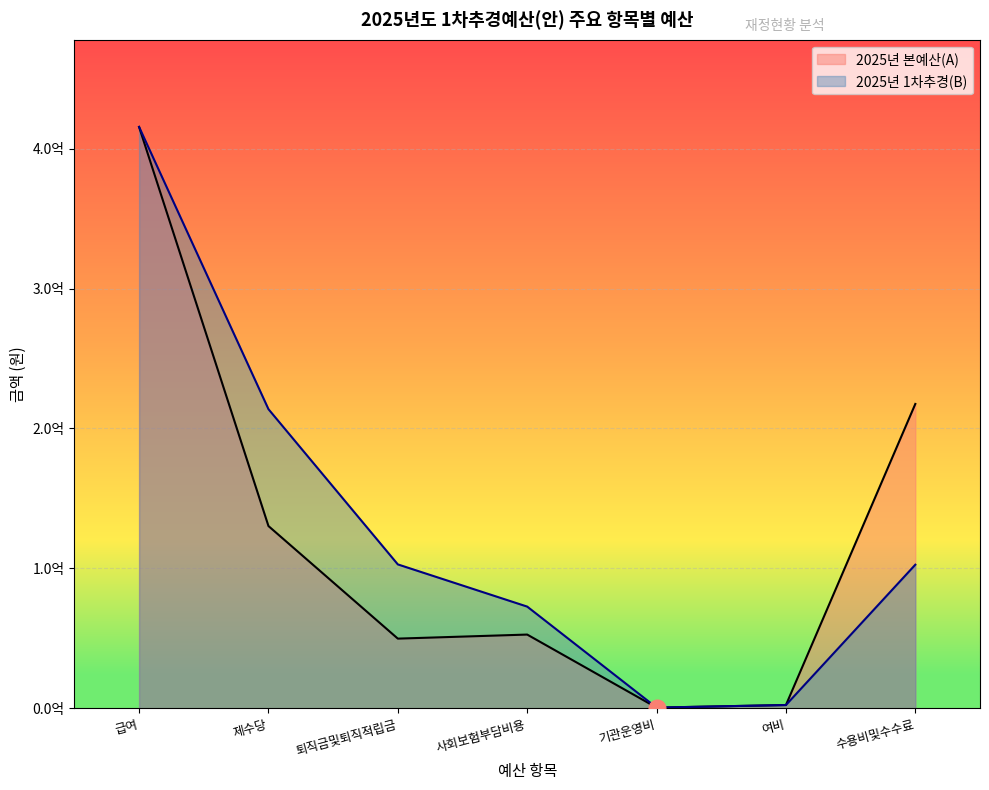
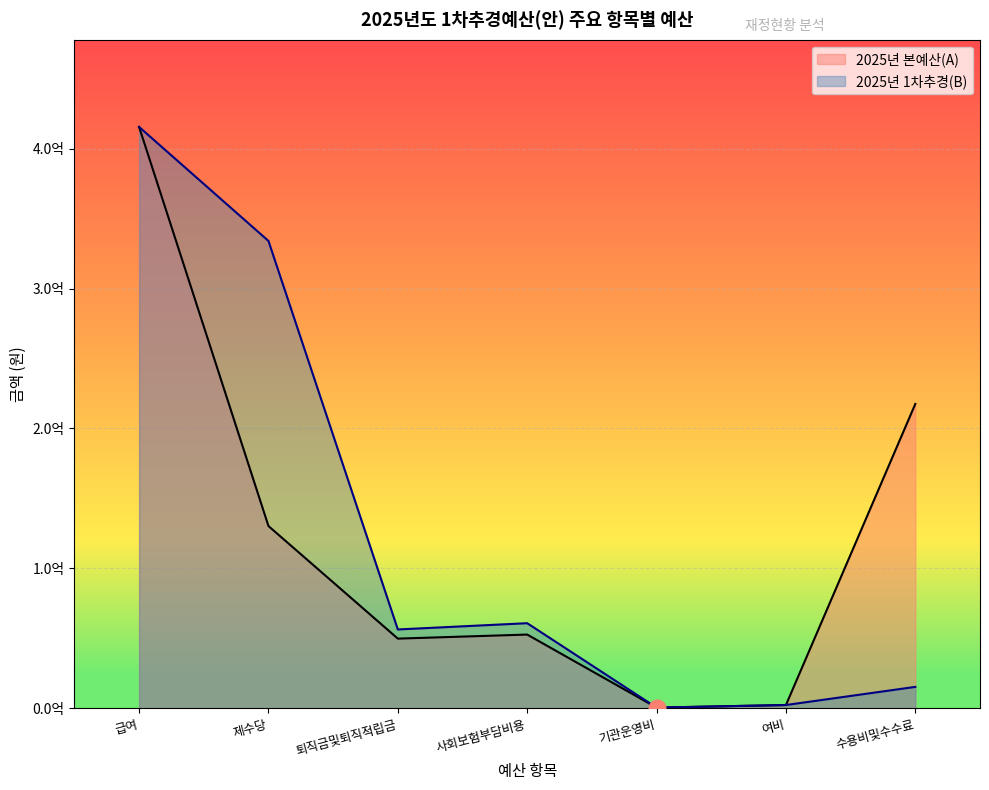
2025년 1차추경(B), 제수당: 2.14억 -> 3.34억
2025년 1차추경(B), 퇴직금및퇴직적립금: 1.03억 -> 0.56억
2025년 1차추경(B), 사회보험부담비용: 0.73억 -> 0.61억
2025년 1차추경(B), 수용비및수수료: 1.03억 -> 0.15억
